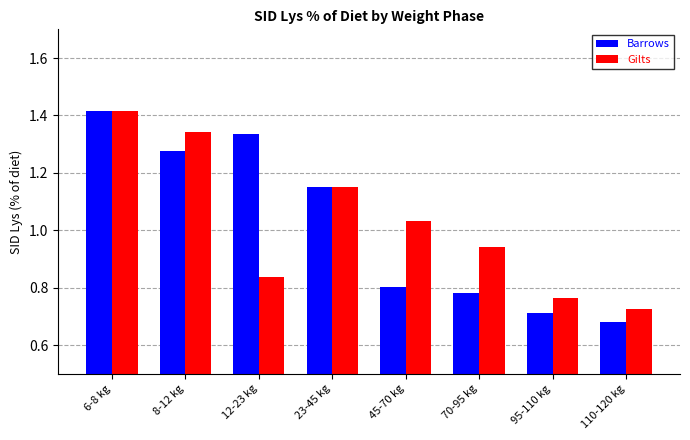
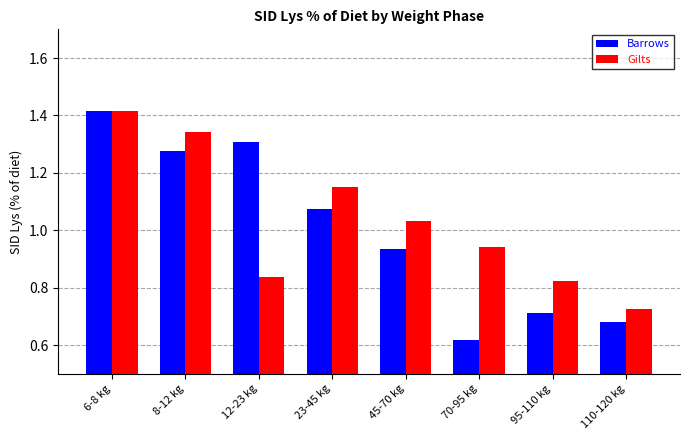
Barrows, 12-23 kg: 1.34 -> 1.31
Barrows, 23-45 kg: 1.15 -> 1.08
Barrows, 45-70 kg: 0.80 -> 0.93
Barrows, 70-95 kg: 0.78 -> 0.62
Gilts, 95-110 kg: 0.76 -> 0.82
